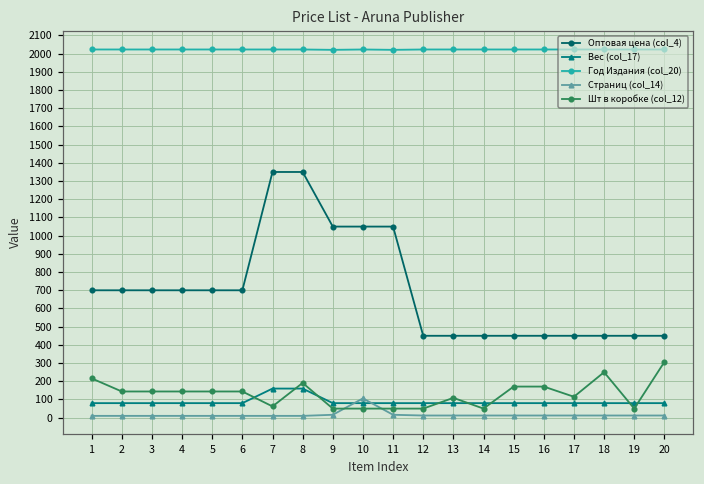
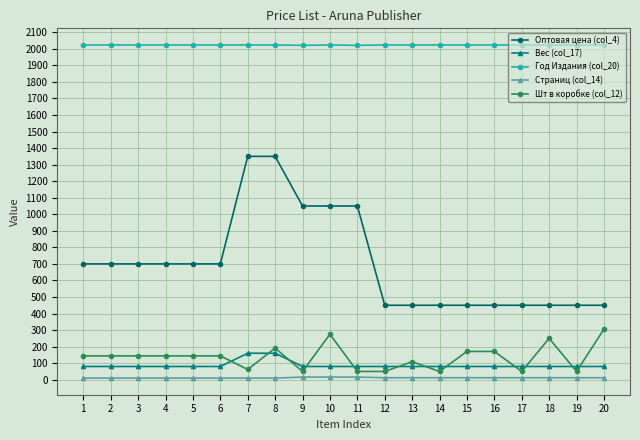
Шт в коробке (col_12), 1: 220 -> 140
Страниц (col_14), 10: 110 -> 20
Шт в коробке (col_12), 10: 50 -> 280
Шт в коробке (col_12), 17: 120 -> 50
